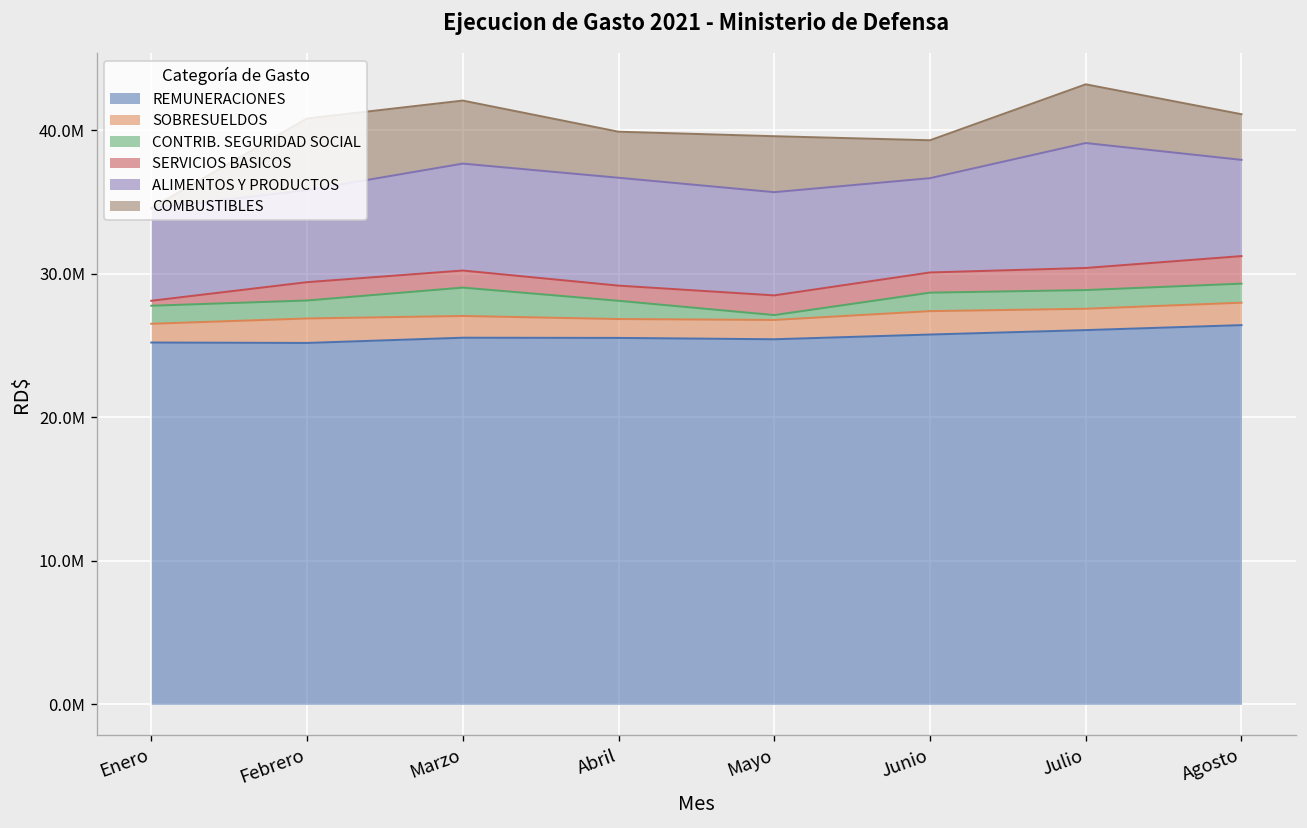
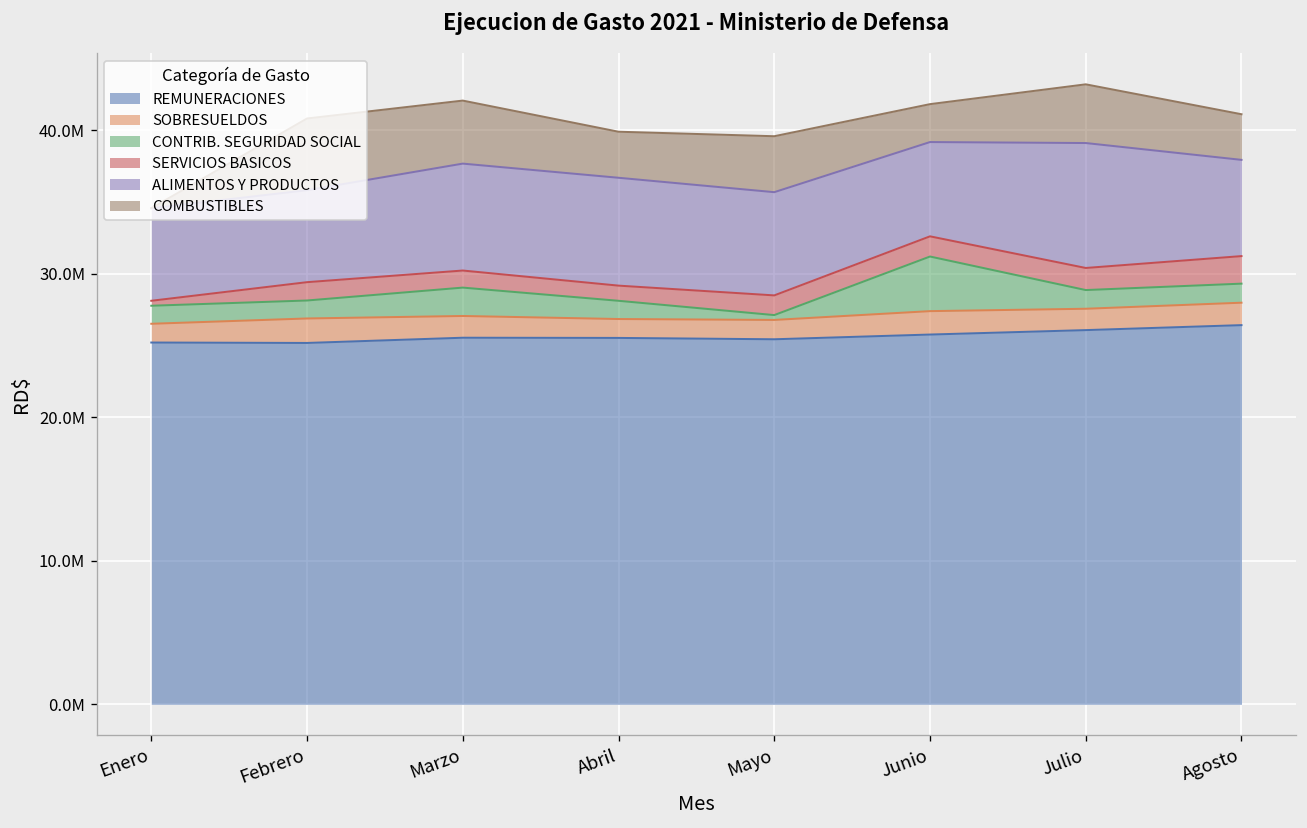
CONTRIB. SEGURIDAD SOCIAL, Junio: 1300000 -> 3800000
